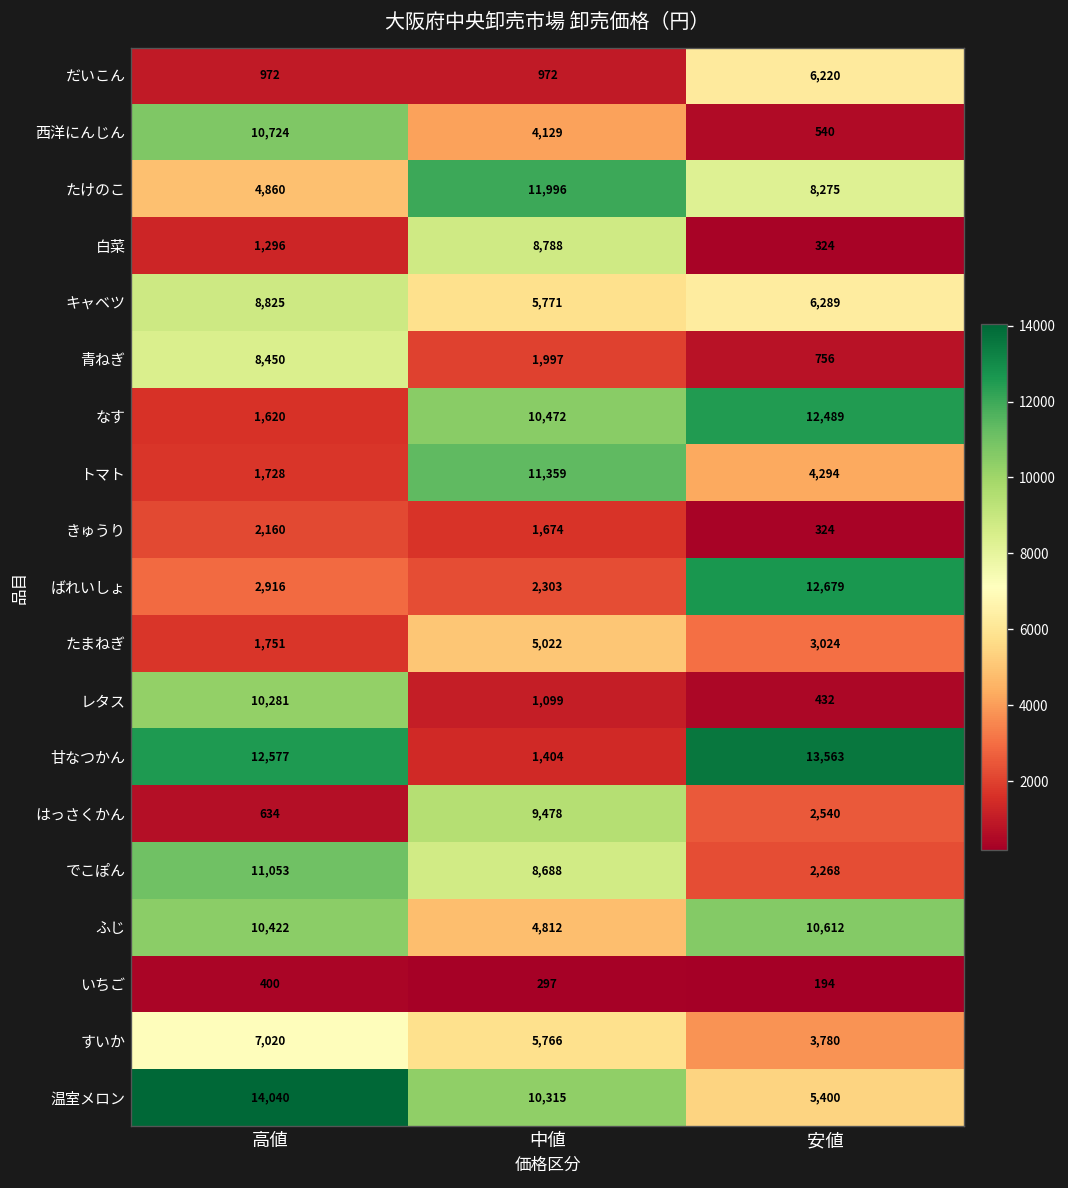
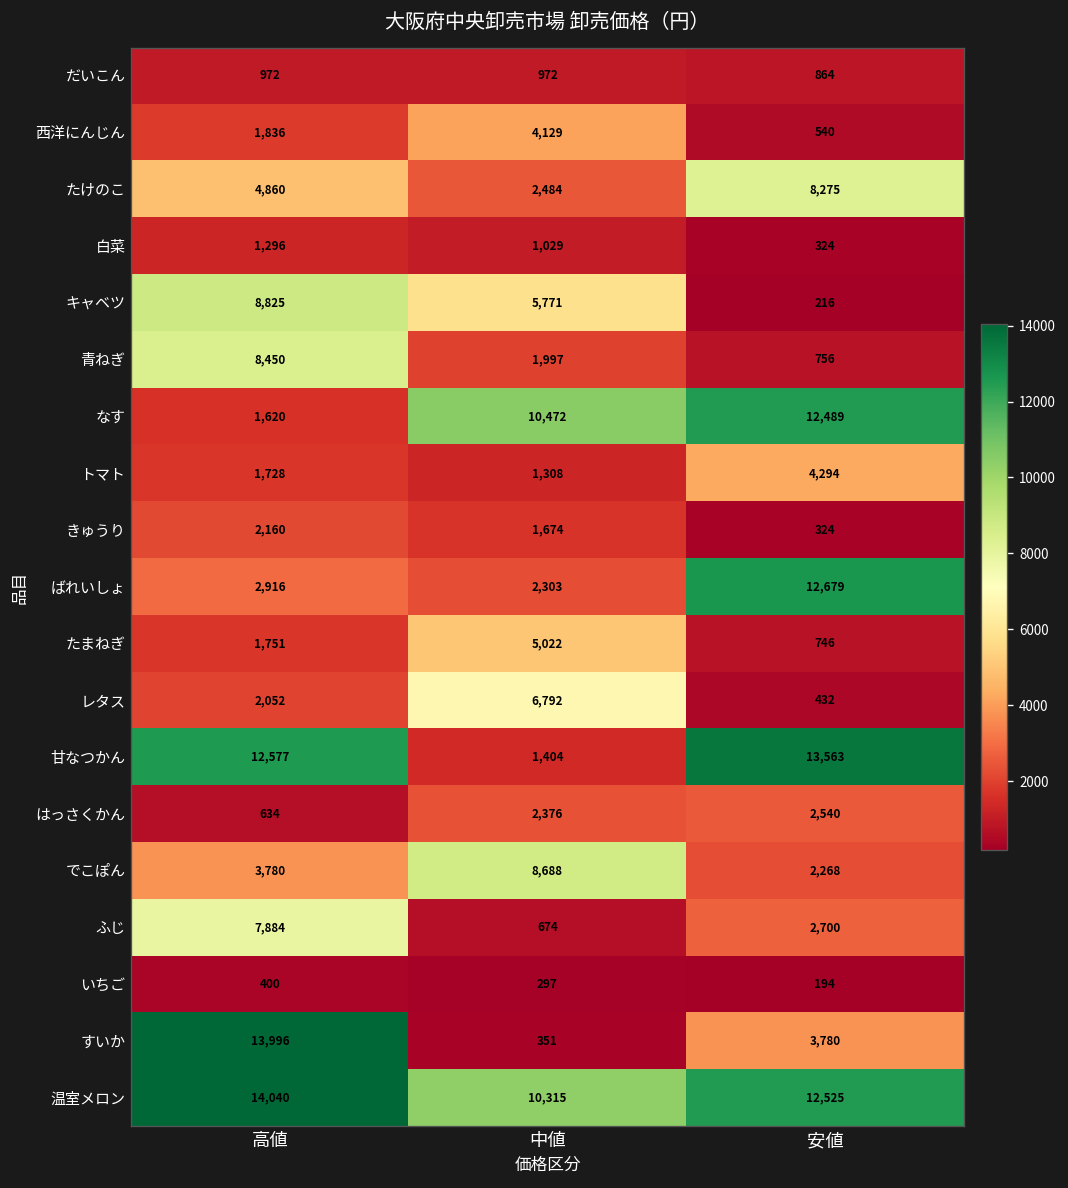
だいこん, 安値: 6,220 -> 864
西洋にんじん, 高値: 10,724 -> 1,836
たけのこ, 中値: 11,996 -> 2,484
白菜, 中値: 8,788 -> 1,029
キャベツ, 安値: 6,289 -> 216
トマト, 中値: 11,359 -> 1,308
たまねぎ, 安値: 3,024 -> 746
レタス, 高値: 10,281 -> 2,052
レタス, 中値: 1,099 -> 6,792
はっさくかん, 中値: 9,478 -> 2,376
でこぽん, 高値: 11,053 -> 3,780
ふじ, 高値: 10,422 -> 7,884
ふじ, 中値: 4,812 -> 674
ふじ, 安値: 10,612 -> 2,700
すいか, 高値: 7,020 -> 13,996
すいか, 中値: 5,766 -> 351
温室メロン, 安値: 5,400 -> 12,525
